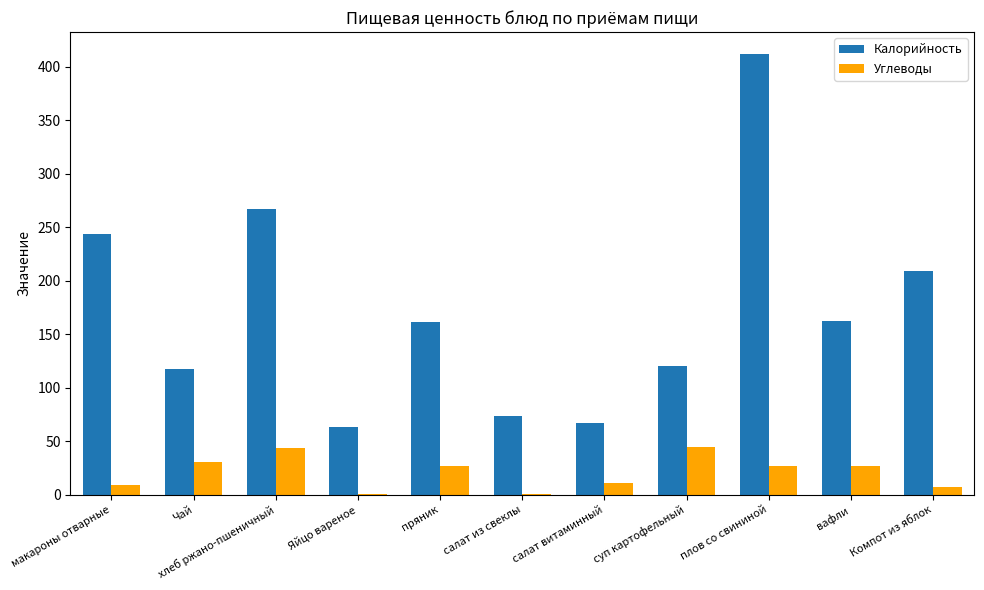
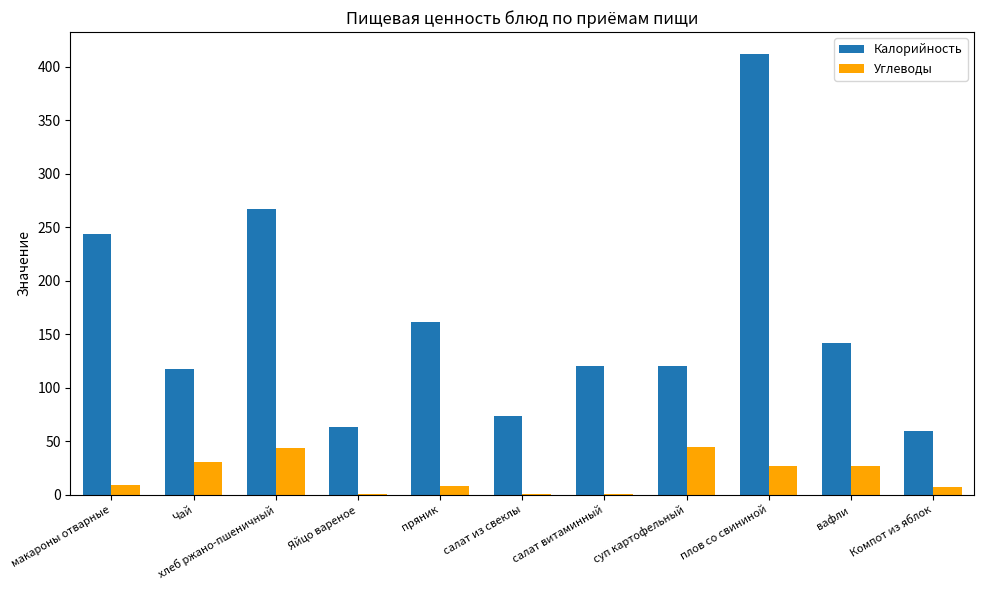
Углеводы, пряник: 27 -> 8
Калорийность, салат витаминный: 67 -> 120
Углеводы, салат витаминный: 11 -> 1
Калорийность, вафли: 162 -> 142
Калорийность, Компот из яблок: 209 -> 60
